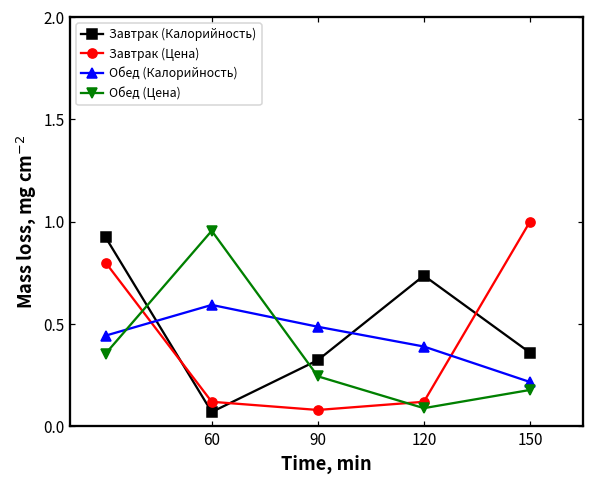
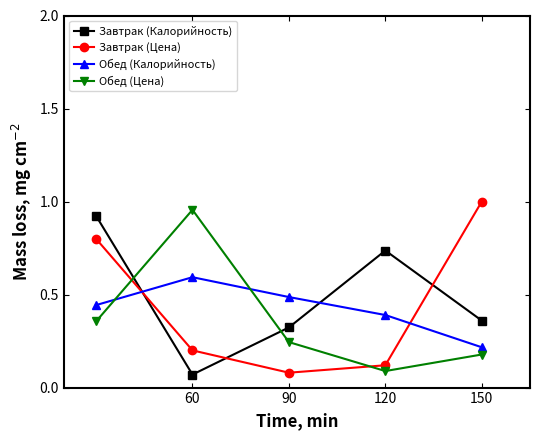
Завтрак (Цена), 60: 0.12 -> 0.20
